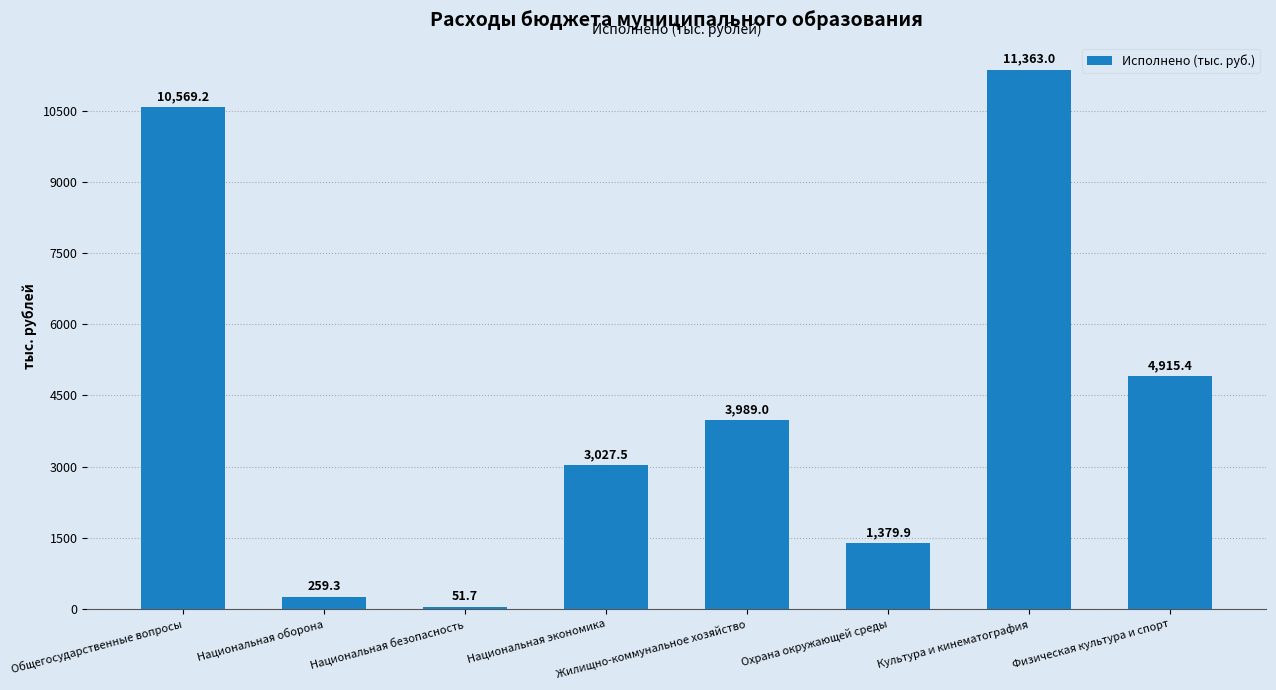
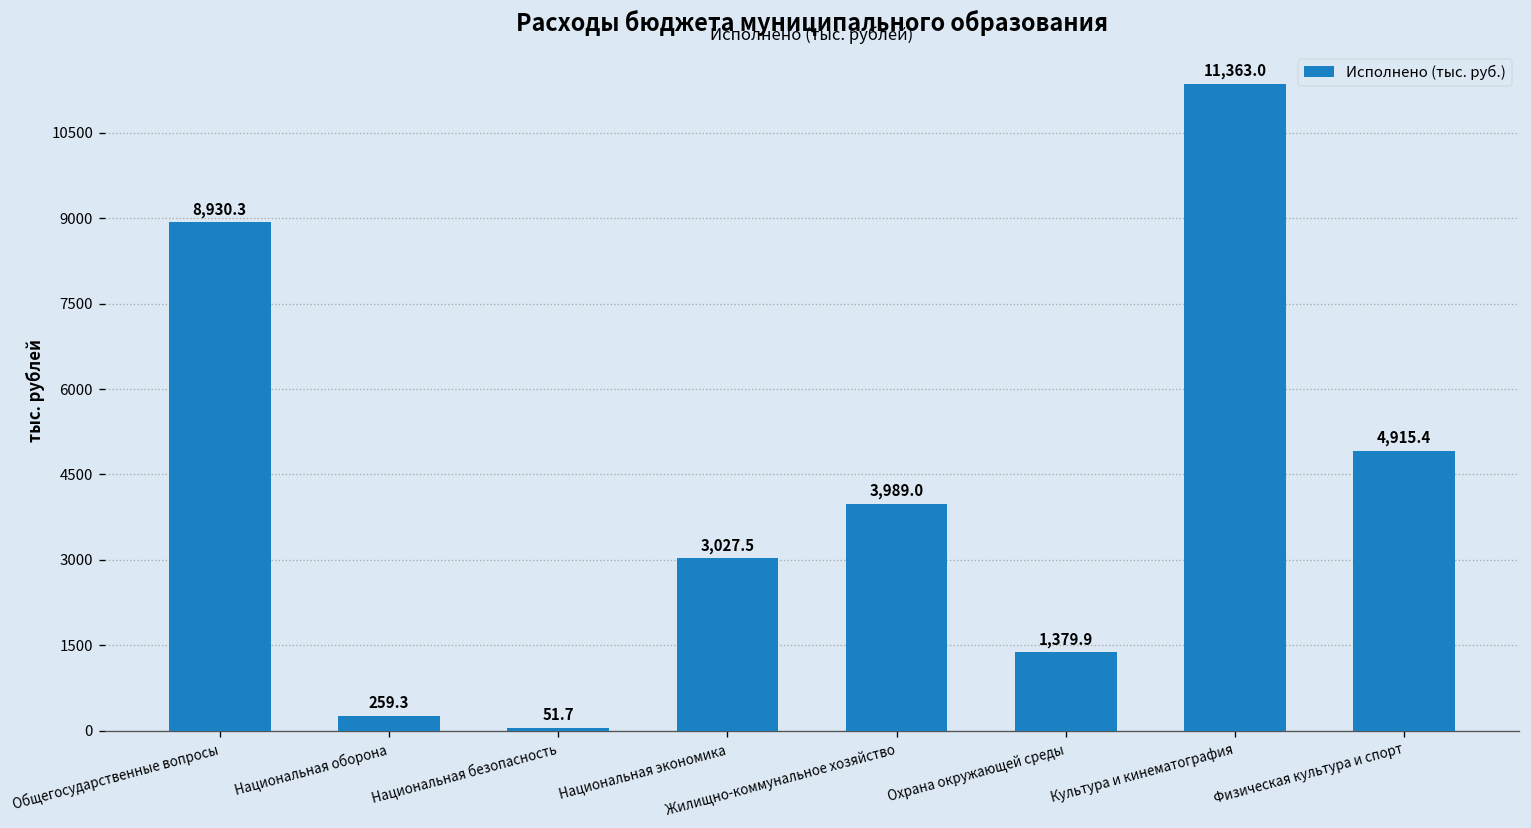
Общегосударственные вопросы: 10,569.2 -> 8,930.3
